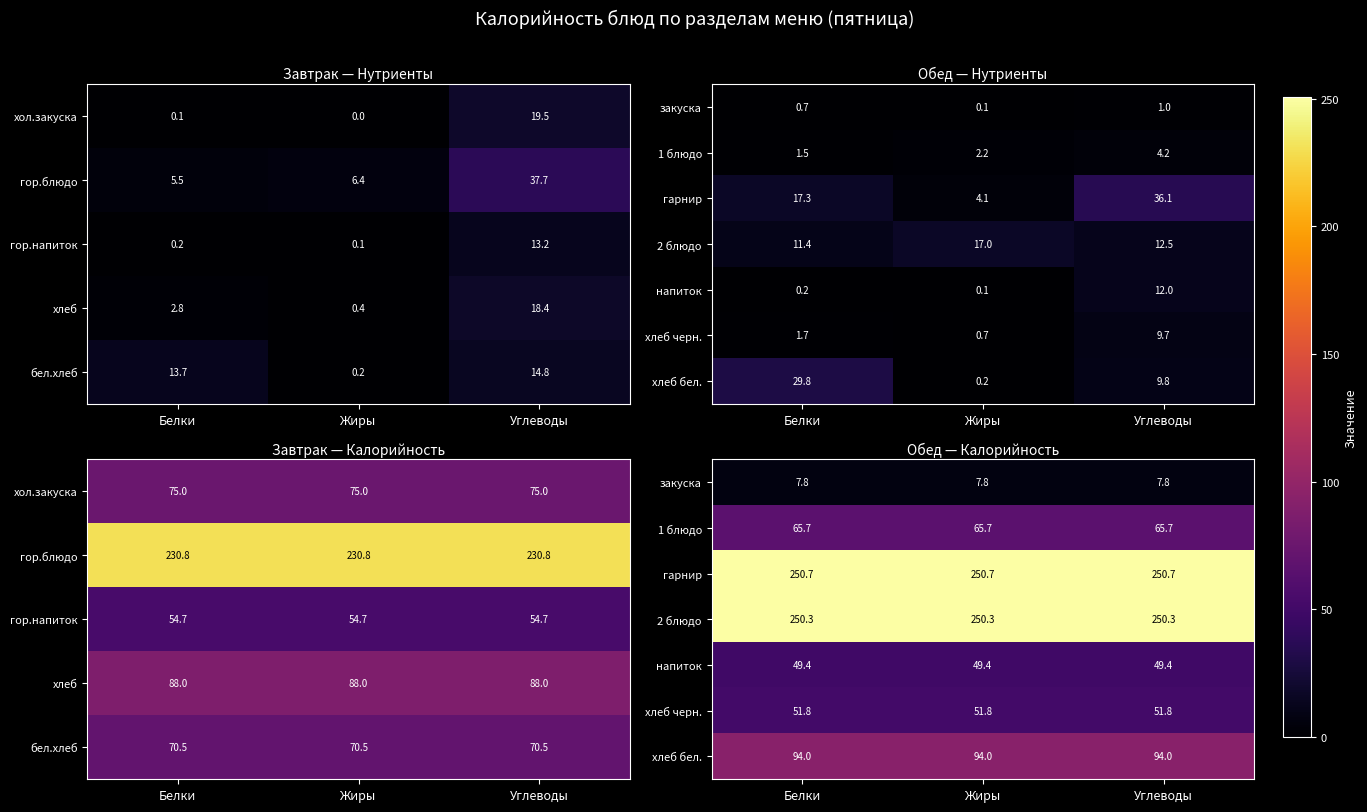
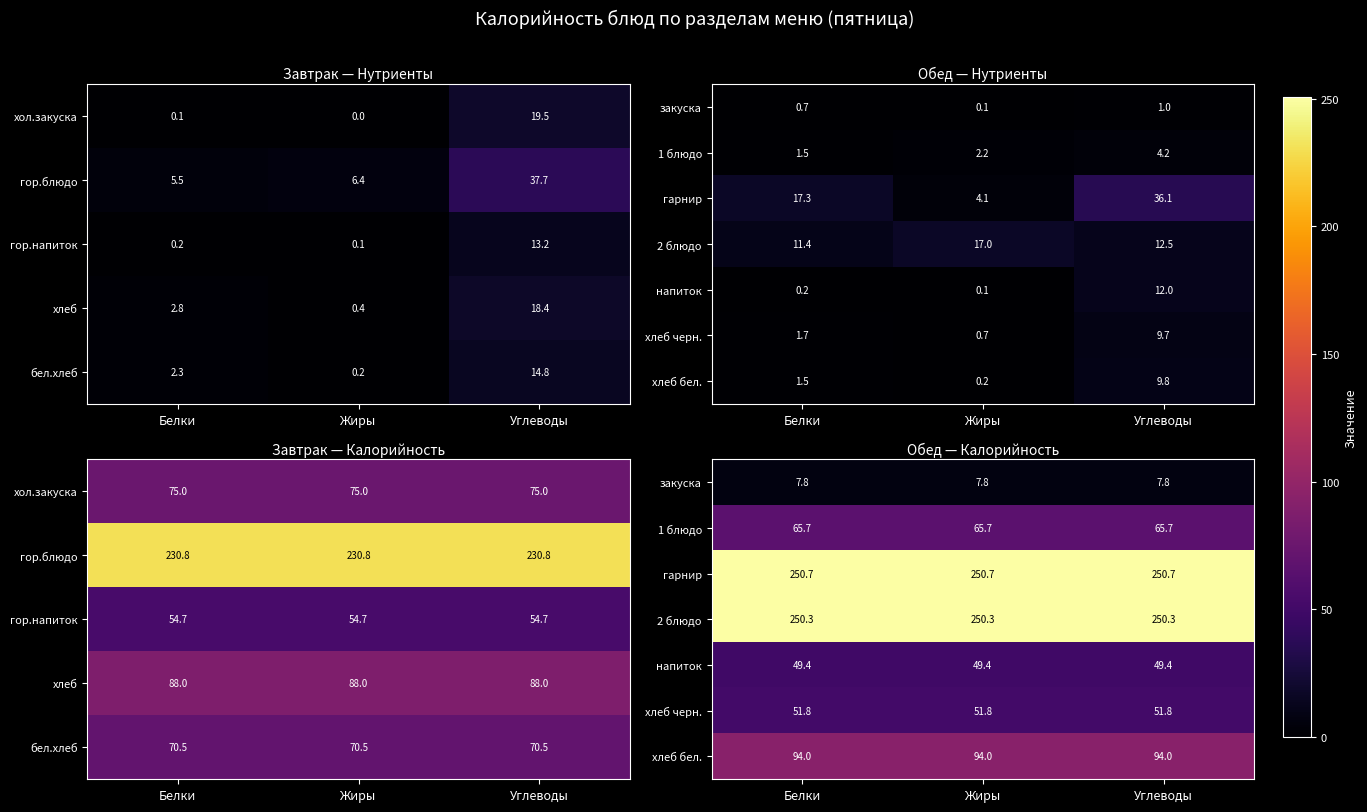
Завтрак — Нутриенты, бел.хлеб, Белки: 13.7 -> 2.3
Обед — Нутриенты, хлеб бел., Белки: 29.8 -> 1.5
